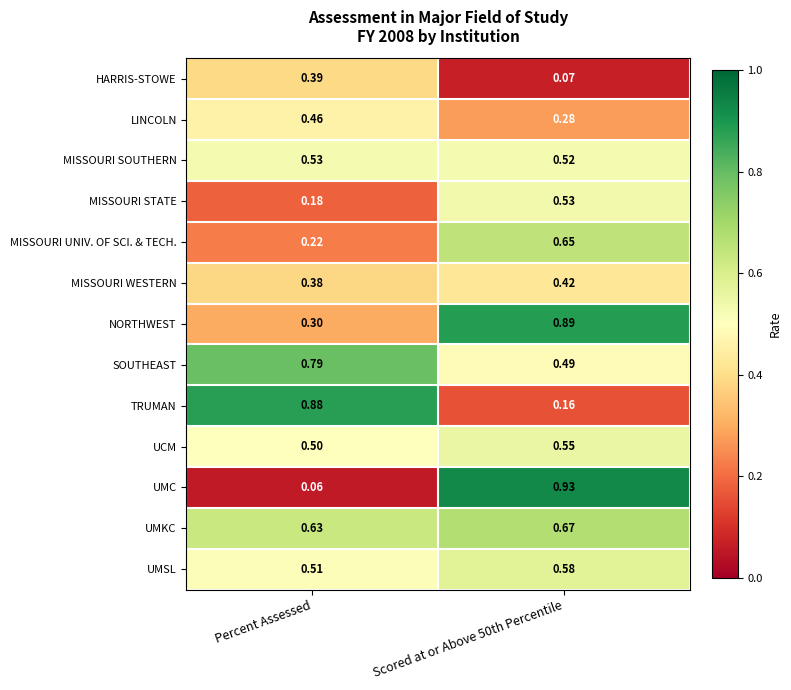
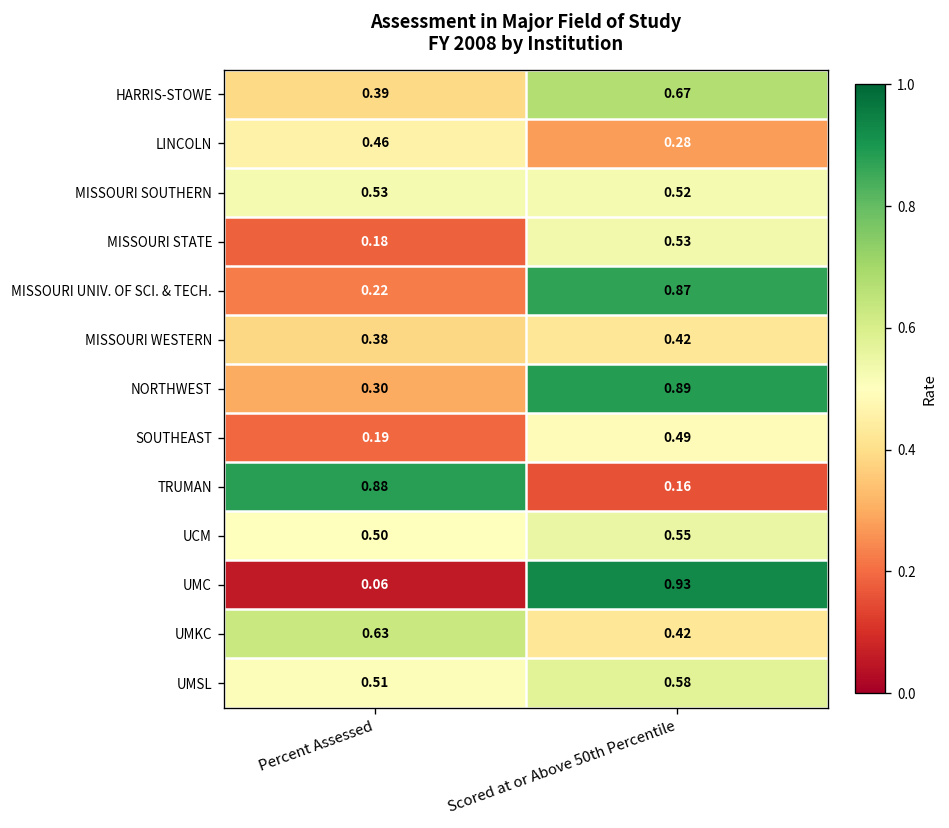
HARRIS-STOWE, Scored at or Above 50th Percentile: 0.07 -> 0.67
MISSOURI UNIV. OF SCI. & TECH., Scored at or Above 50th Percentile: 0.65 -> 0.87
SOUTHEAST, Percent Assessed: 0.79 -> 0.19
UMKC, Scored at or Above 50th Percentile: 0.67 -> 0.42
